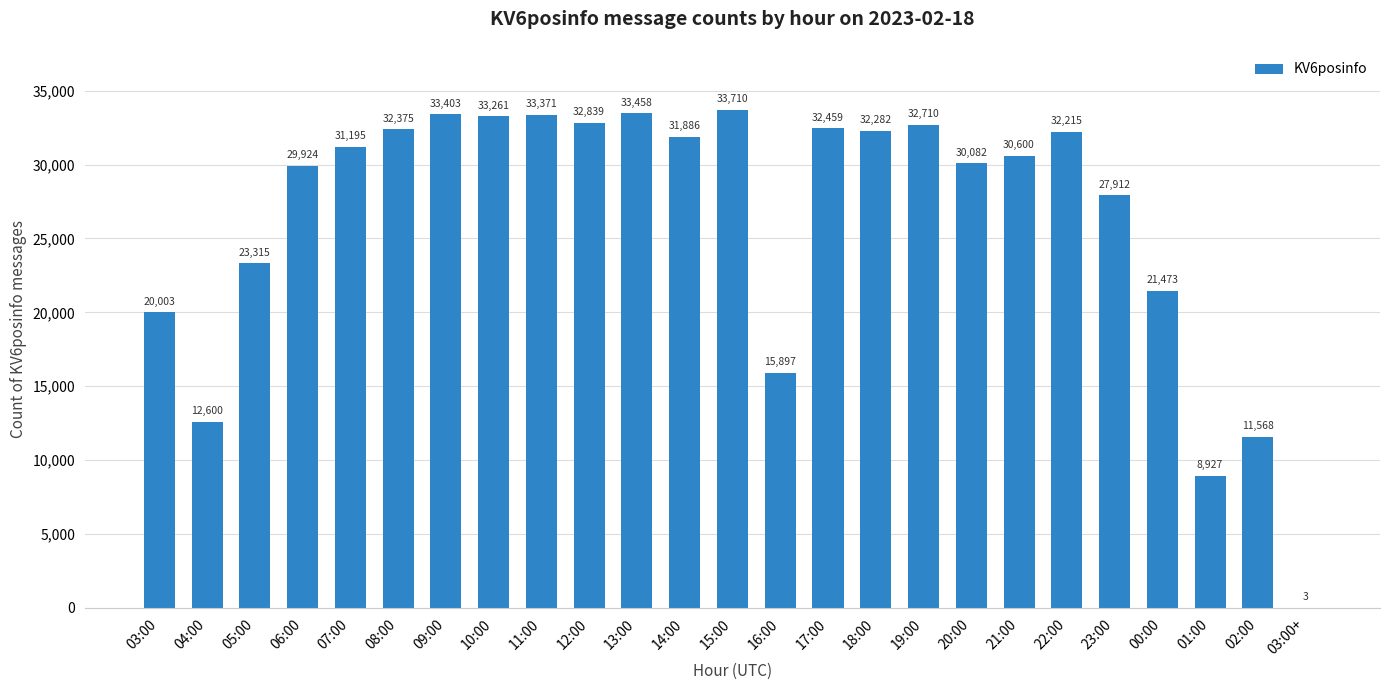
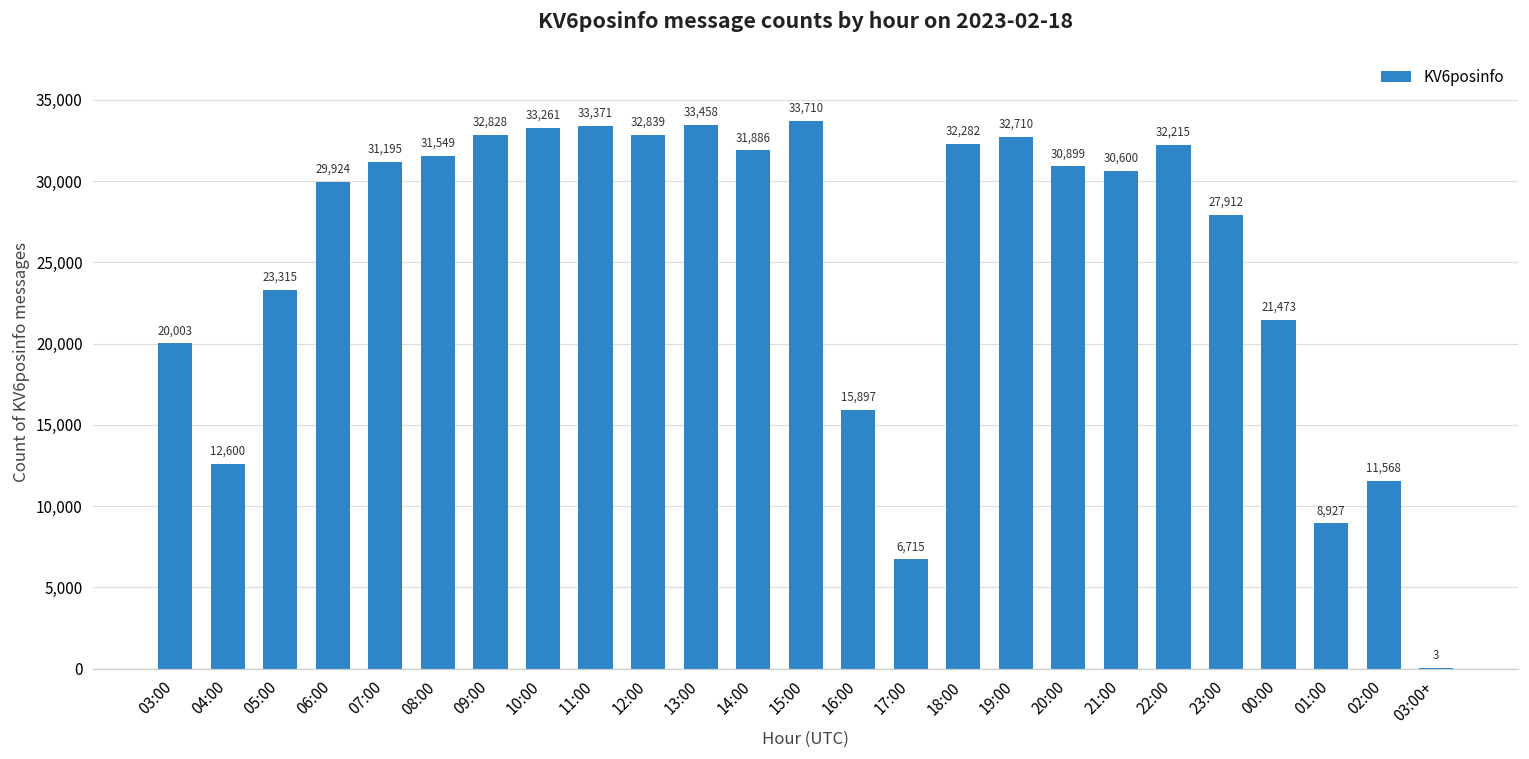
08:00: 32,375 -> 31,549
09:00: 33,403 -> 32,828
17:00: 32,459 -> 6,715
20:00: 30,082 -> 30,899
